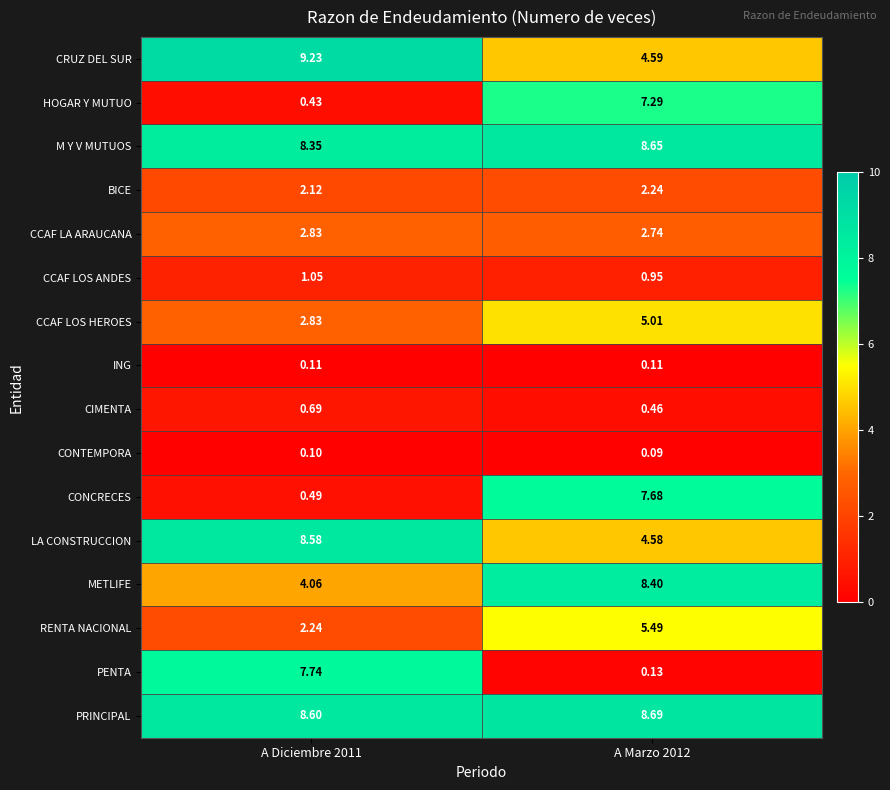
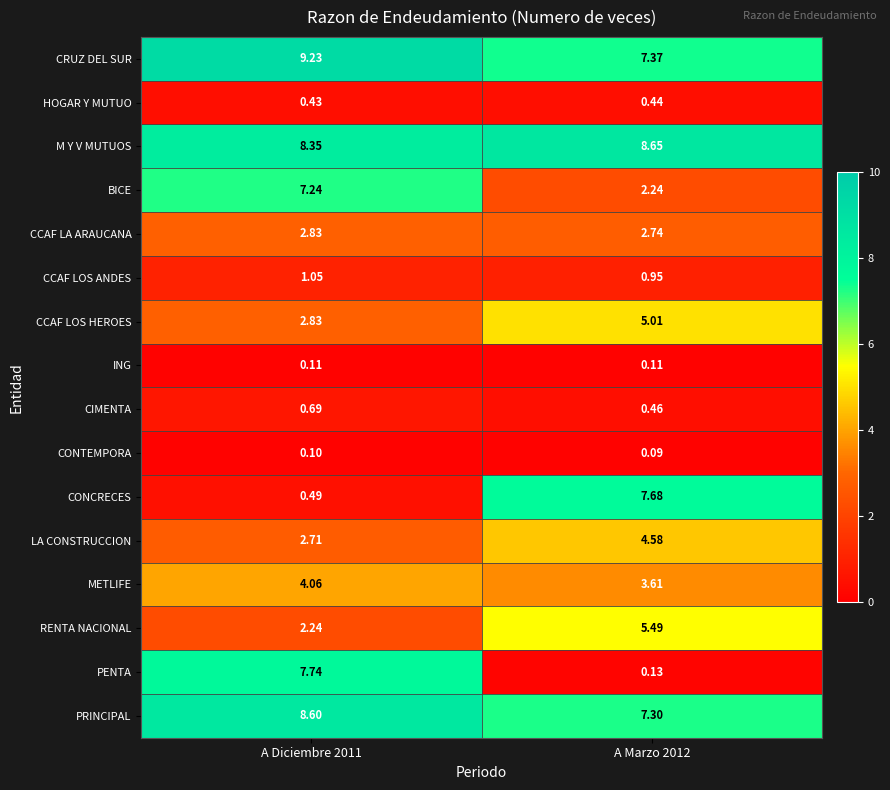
CRUZ DEL SUR, A Marzo 2012: 4.59 -> 7.37
HOGAR Y MUTUO, A Marzo 2012: 7.29 -> 0.44
BICE, A Diciembre 2011: 2.12 -> 7.24
LA CONSTRUCCION, A Diciembre 2011: 8.58 -> 2.71
METLIFE, A Marzo 2012: 8.40 -> 3.61
PRINCIPAL, A Marzo 2012: 8.69 -> 7.30
